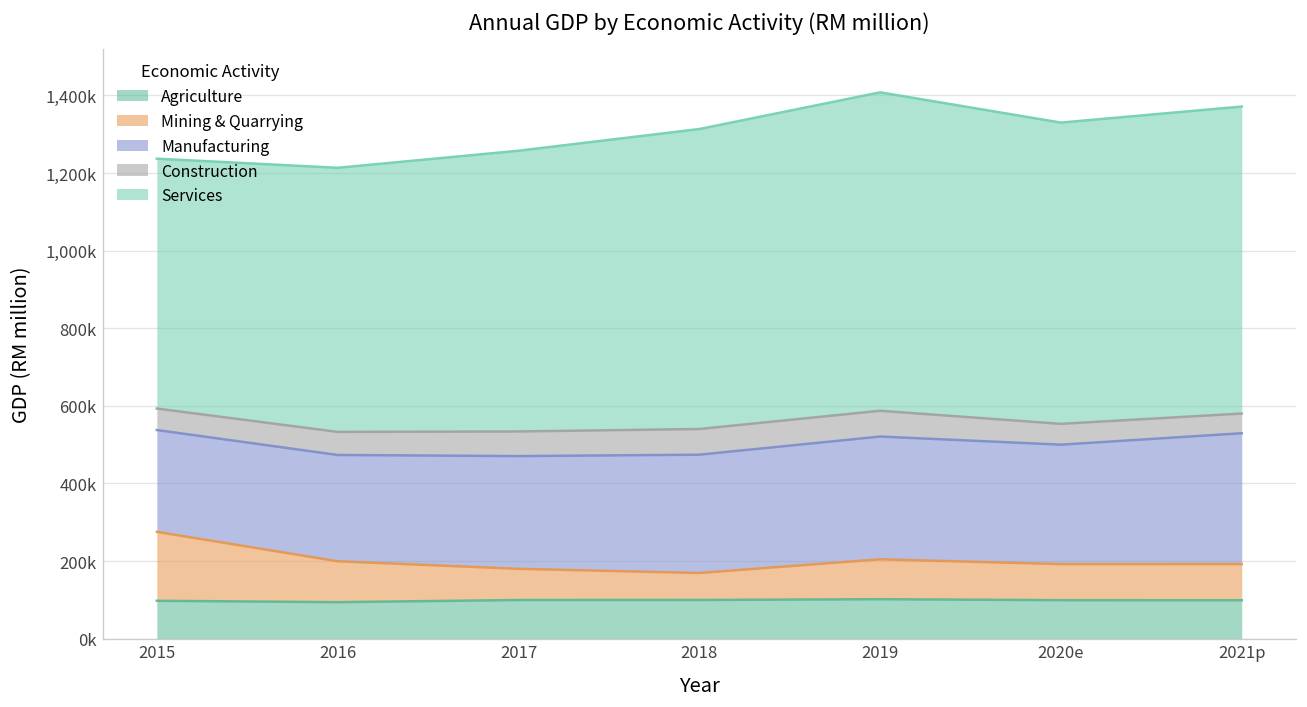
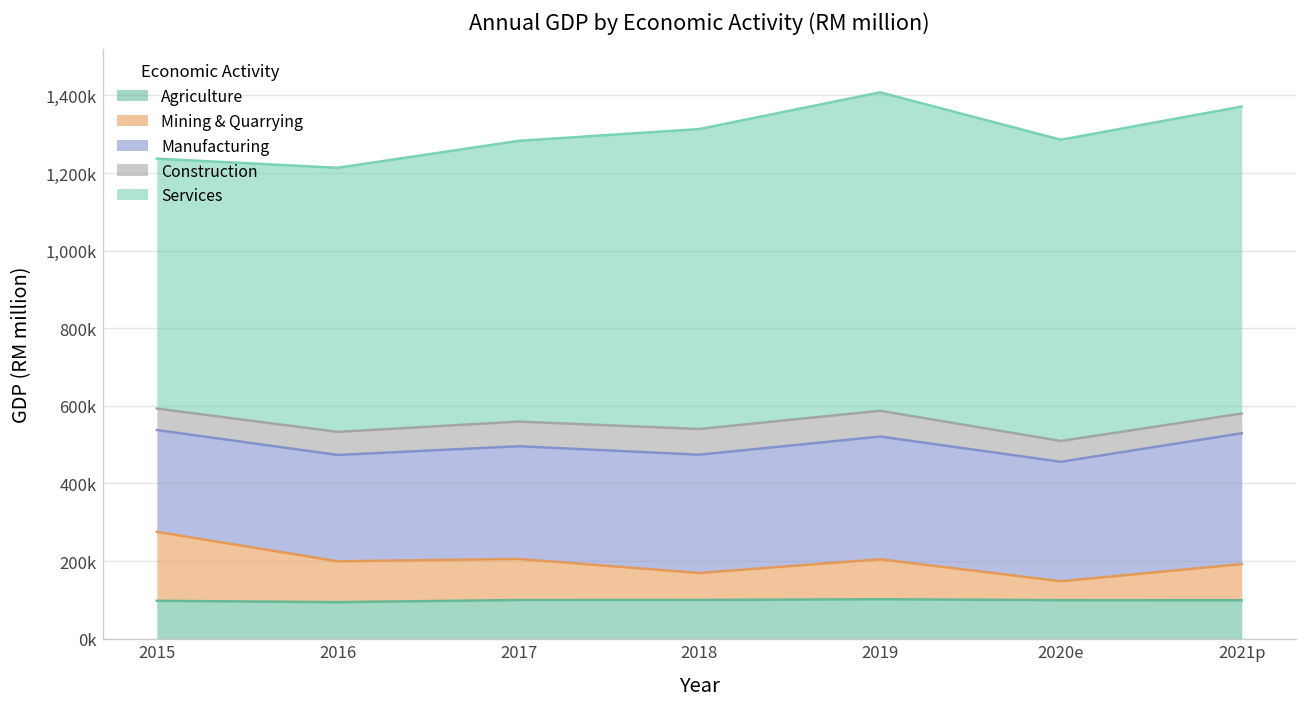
Mining & Quarrying, 2017: 80,000 -> 110,000
Mining & Quarrying, 2020e: 90,000 -> 50,000
